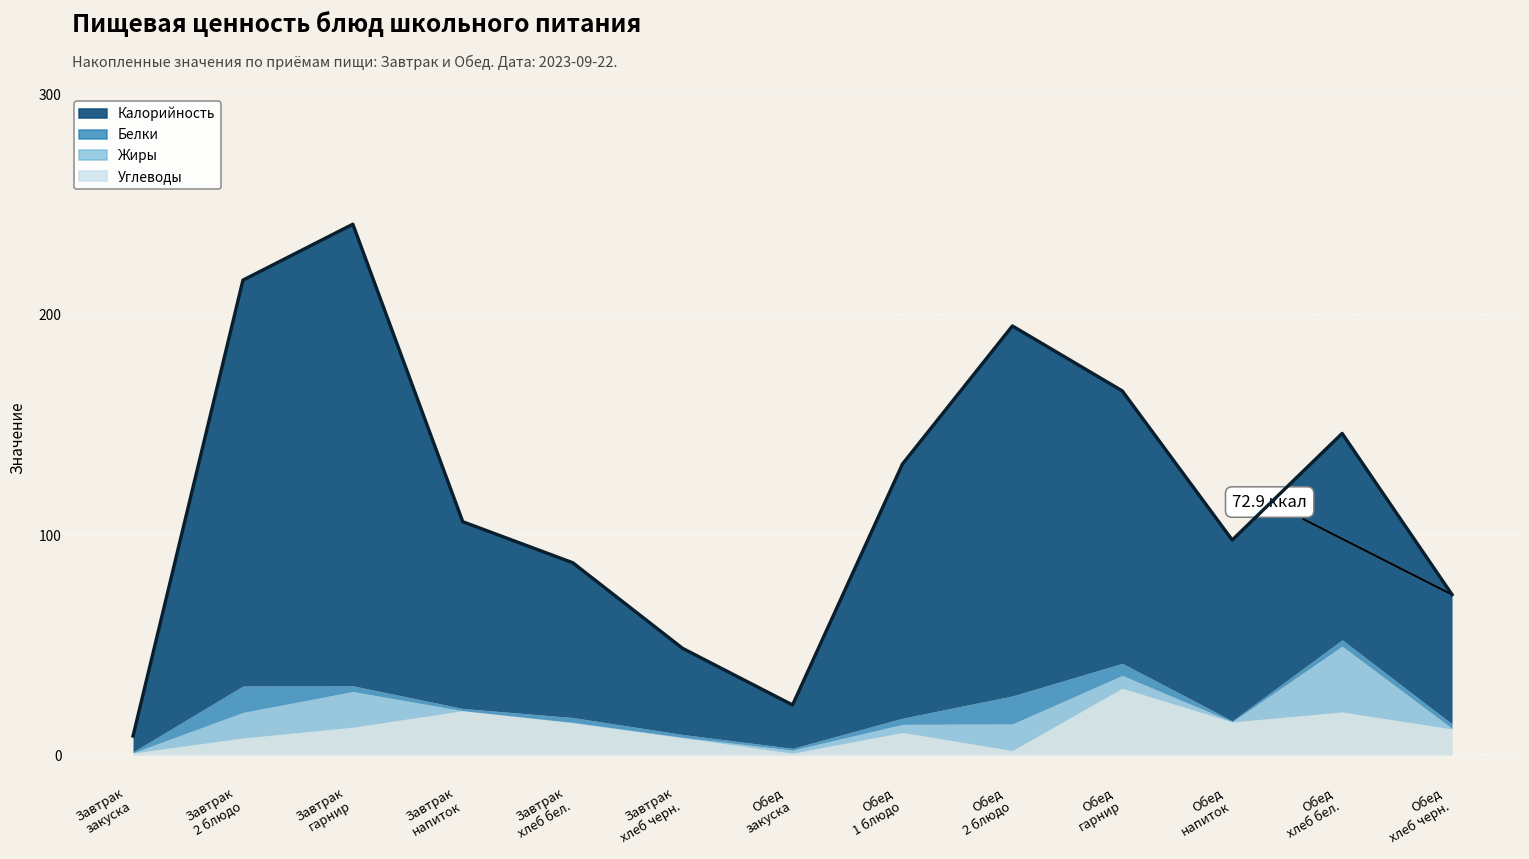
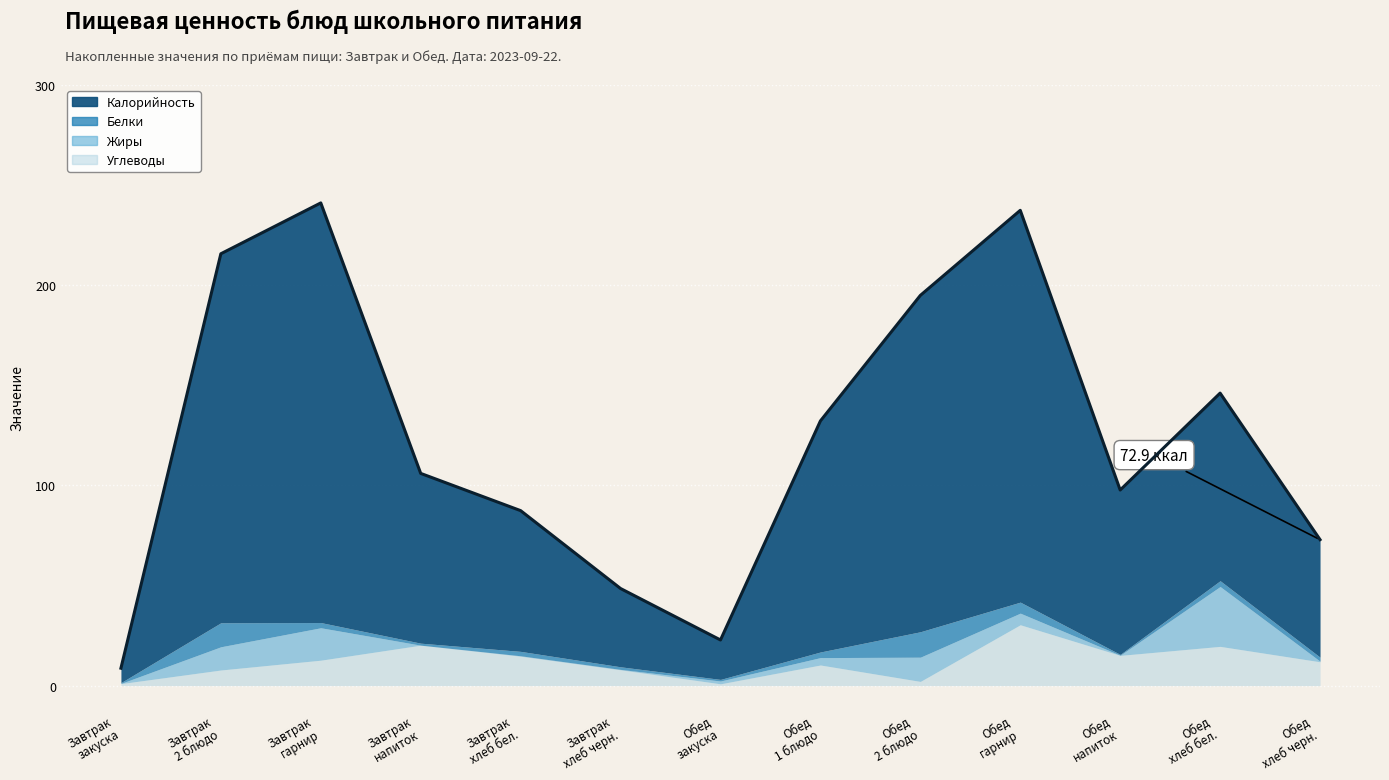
Калорийность, Обед гарнир: 124 -> 196
